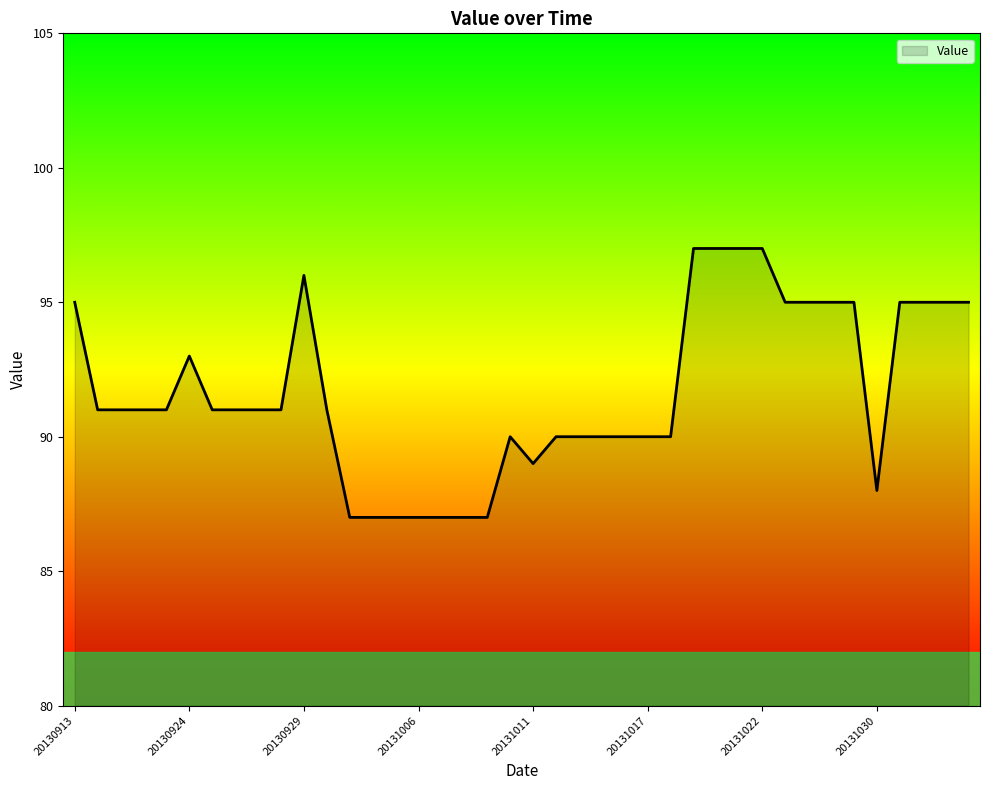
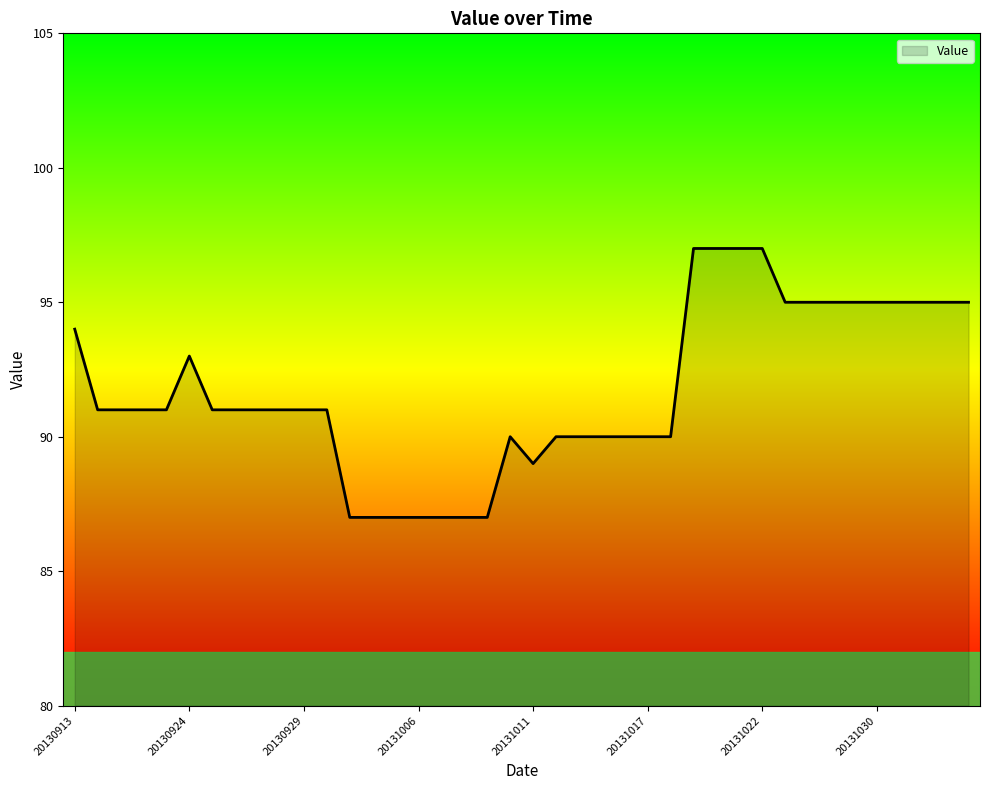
20130913: 95 -> 94
20130929: 96 -> 91
20131030: 88 -> 95
